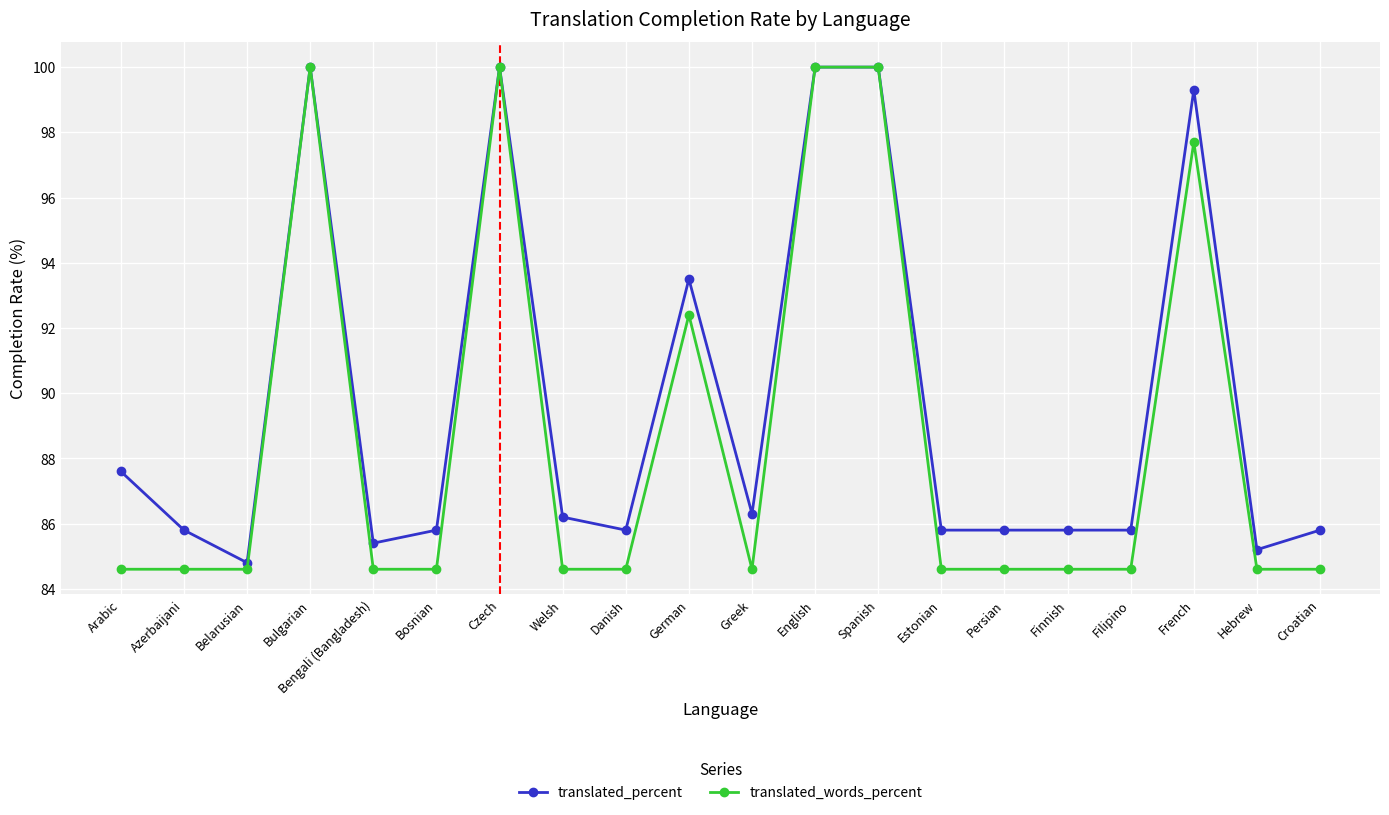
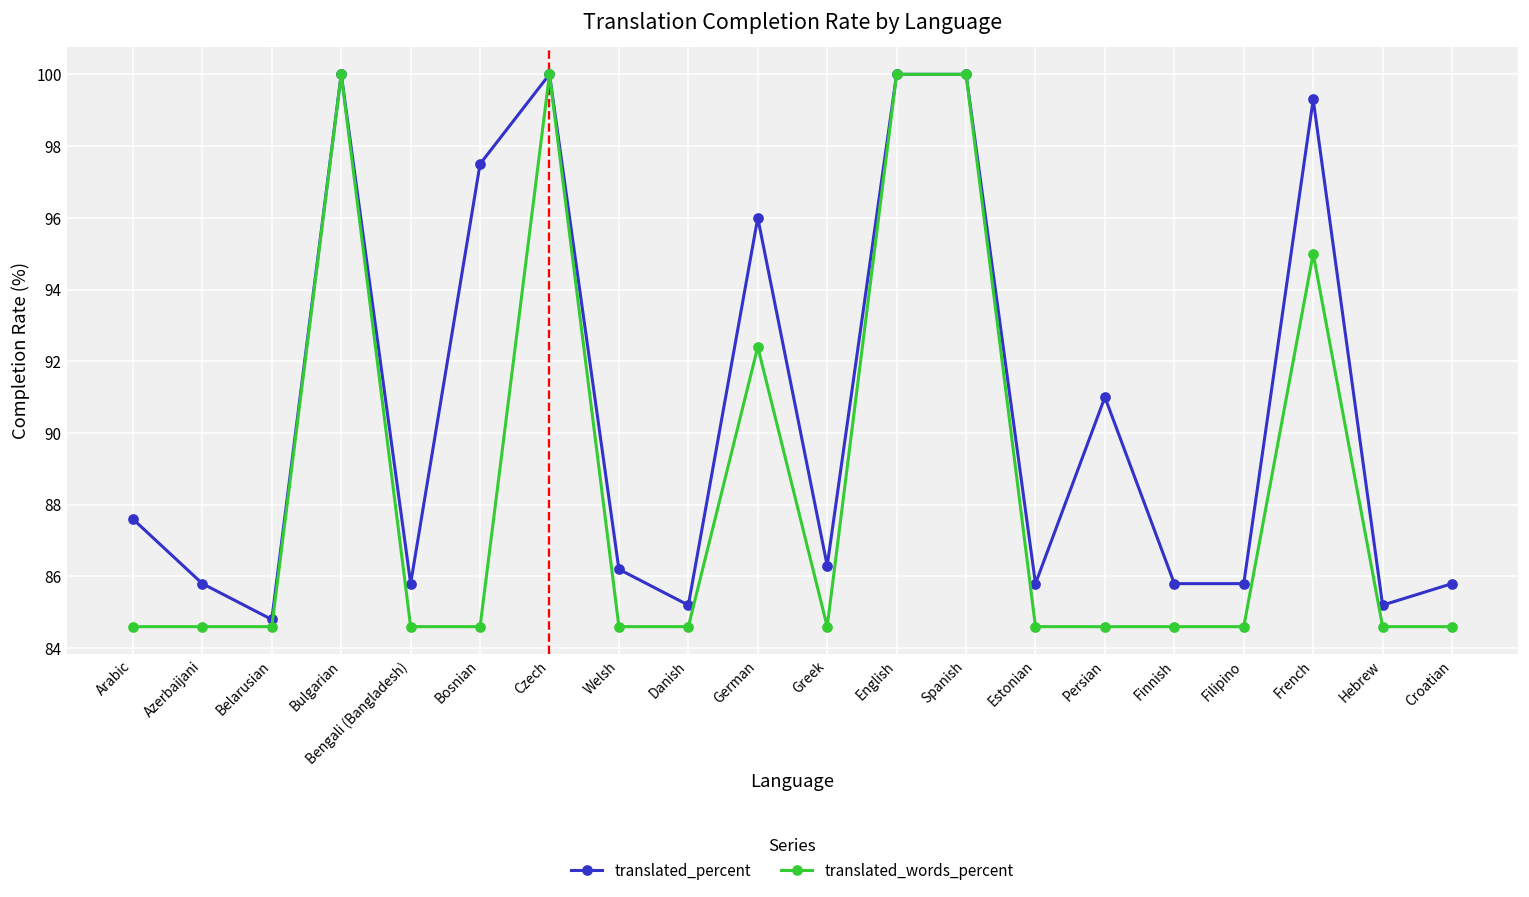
translated_percent, Bengali (Bangladesh): 85.4 -> 85.8
translated_percent, Bosnian: 85.8 -> 97.5
translated_percent, Danish: 85.8 -> 85.2
translated_percent, German: 93.5 -> 96.0
translated_percent, Persian: 85.8 -> 91.0
translated_words_percent, French: 97.7 -> 95.0
